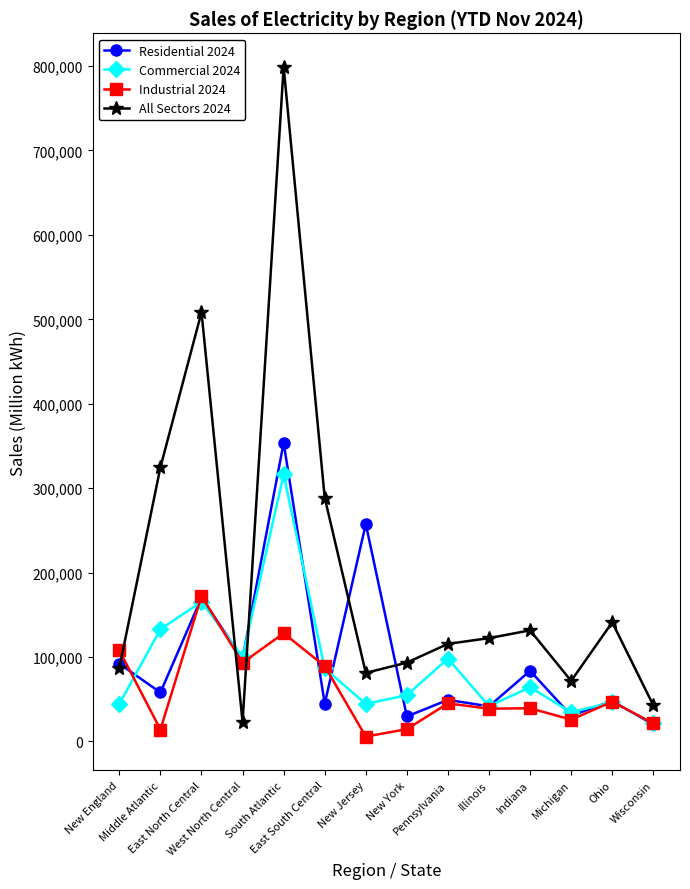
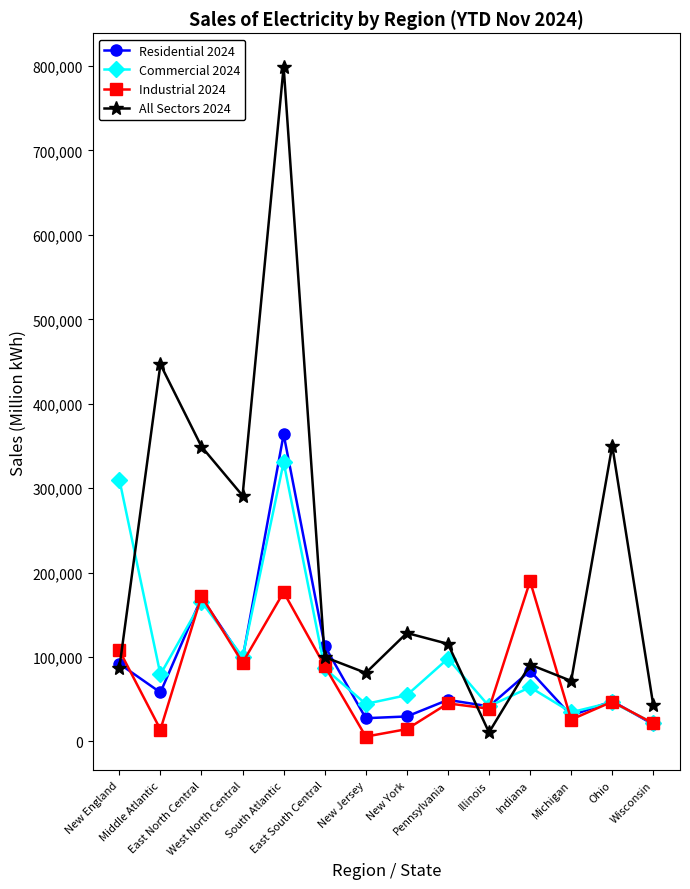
Commercial 2024, New England: 40,000 -> 310,000
Commercial 2024, Middle Atlantic: 130,000 -> 80,000
All Sectors 2024, Middle Atlantic: 320,000 -> 450,000
All Sectors 2024, East North Central: 510,000 -> 350,000
All Sectors 2024, West North Central: 20,000 -> 290,000
Residential 2024, South Atlantic: 350,000 -> 360,000
Commercial 2024, South Atlantic: 320,000 -> 330,000
Industrial 2024, South Atlantic: 130,000 -> 180,000
Residential 2024, East South Central: 40,000 -> 110,000
All Sectors 2024, East South Central: 290,000 -> 100,000
Residential 2024, New Jersey: 260,000 -> 30,000
All Sectors 2024, New York: 90,000 -> 130,000
All Sectors 2024, Illinois: 120,000 -> 10,000
Industrial 2024, Indiana: 40,000 -> 190,000
All Sectors 2024, Indiana: 130,000 -> 90,000
All Sectors 2024, Ohio: 140,000 -> 350,000
